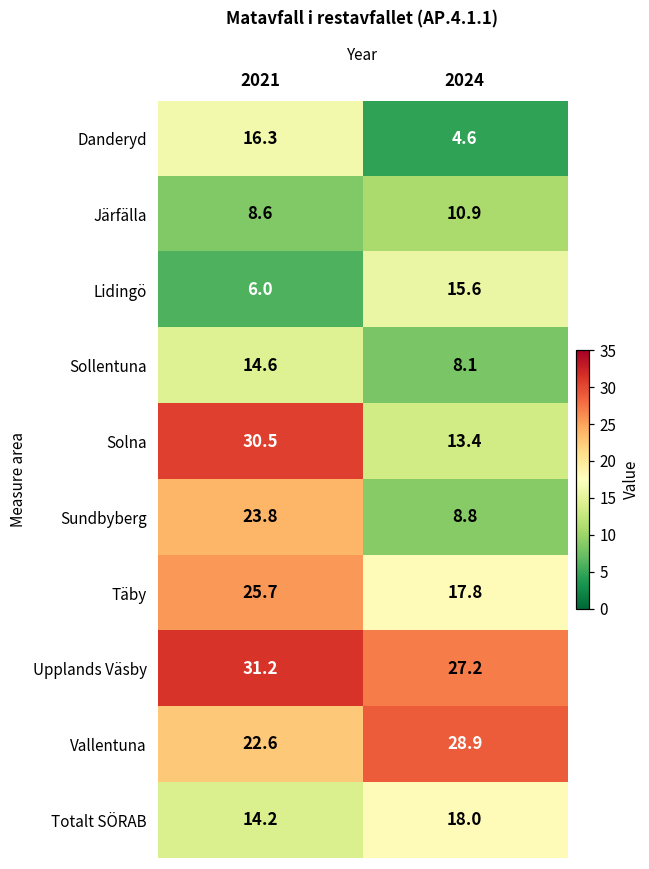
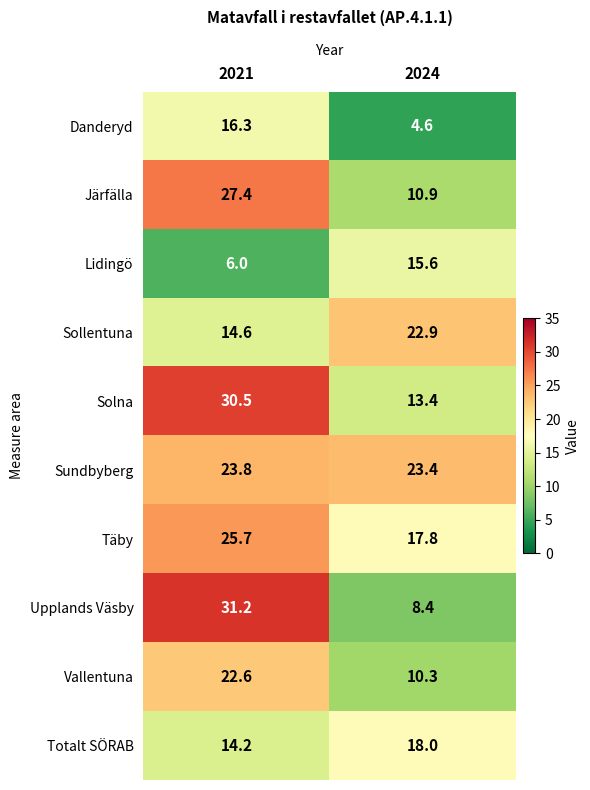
Järfälla, 2021: 8.6 -> 27.4
Sollentuna, 2024: 8.1 -> 22.9
Sundbyberg, 2024: 8.8 -> 23.4
Upplands Väsby, 2024: 27.2 -> 8.4
Vallentuna, 2024: 28.9 -> 10.3
